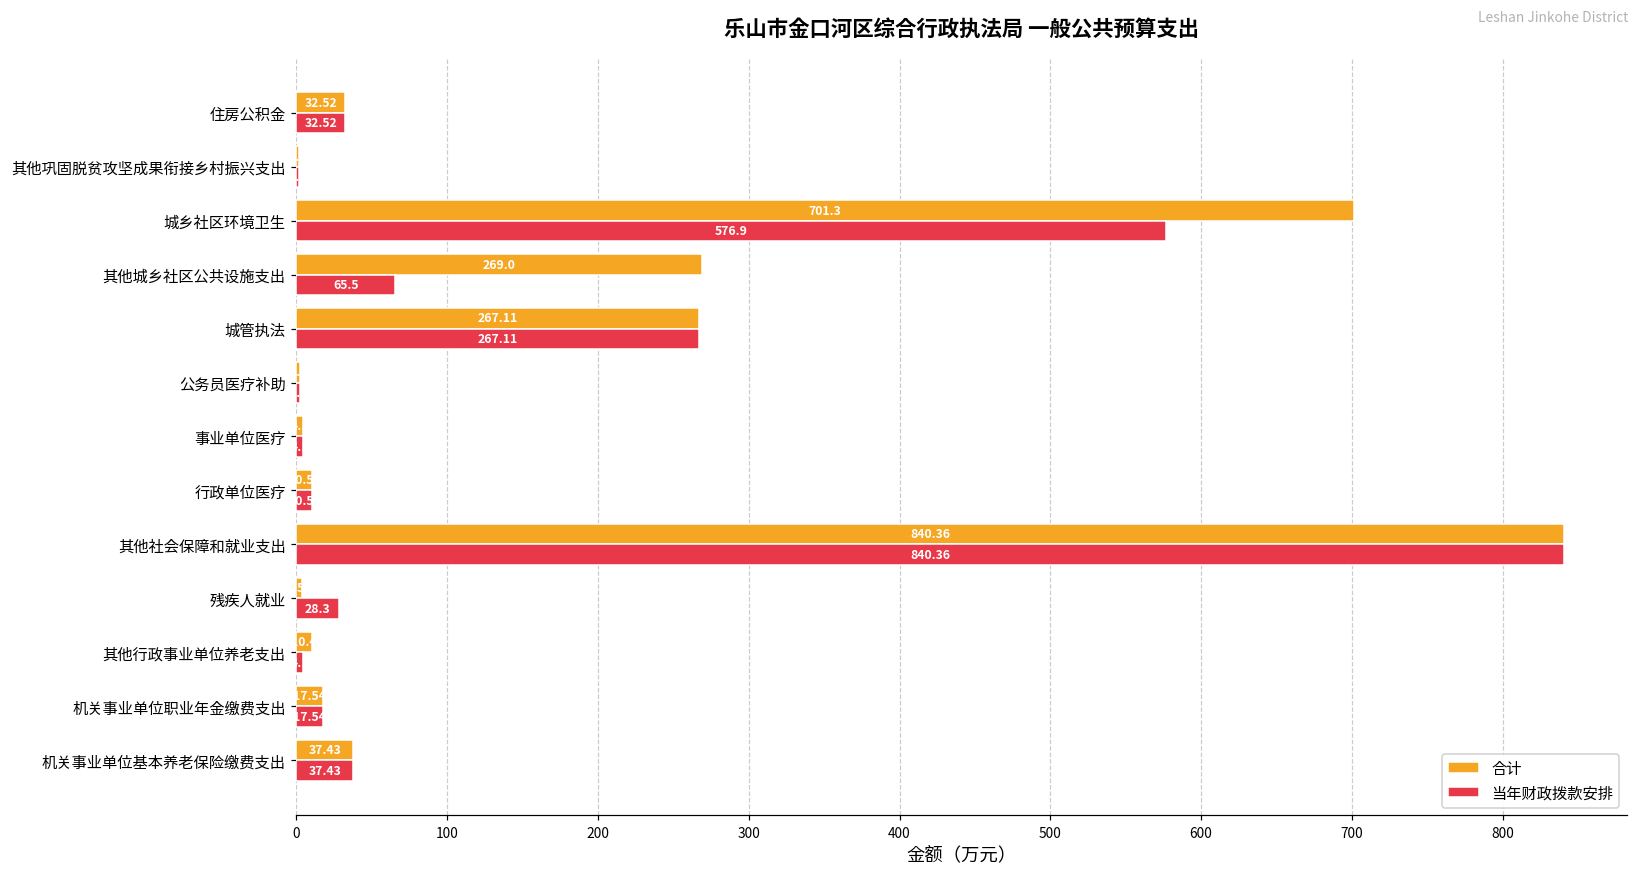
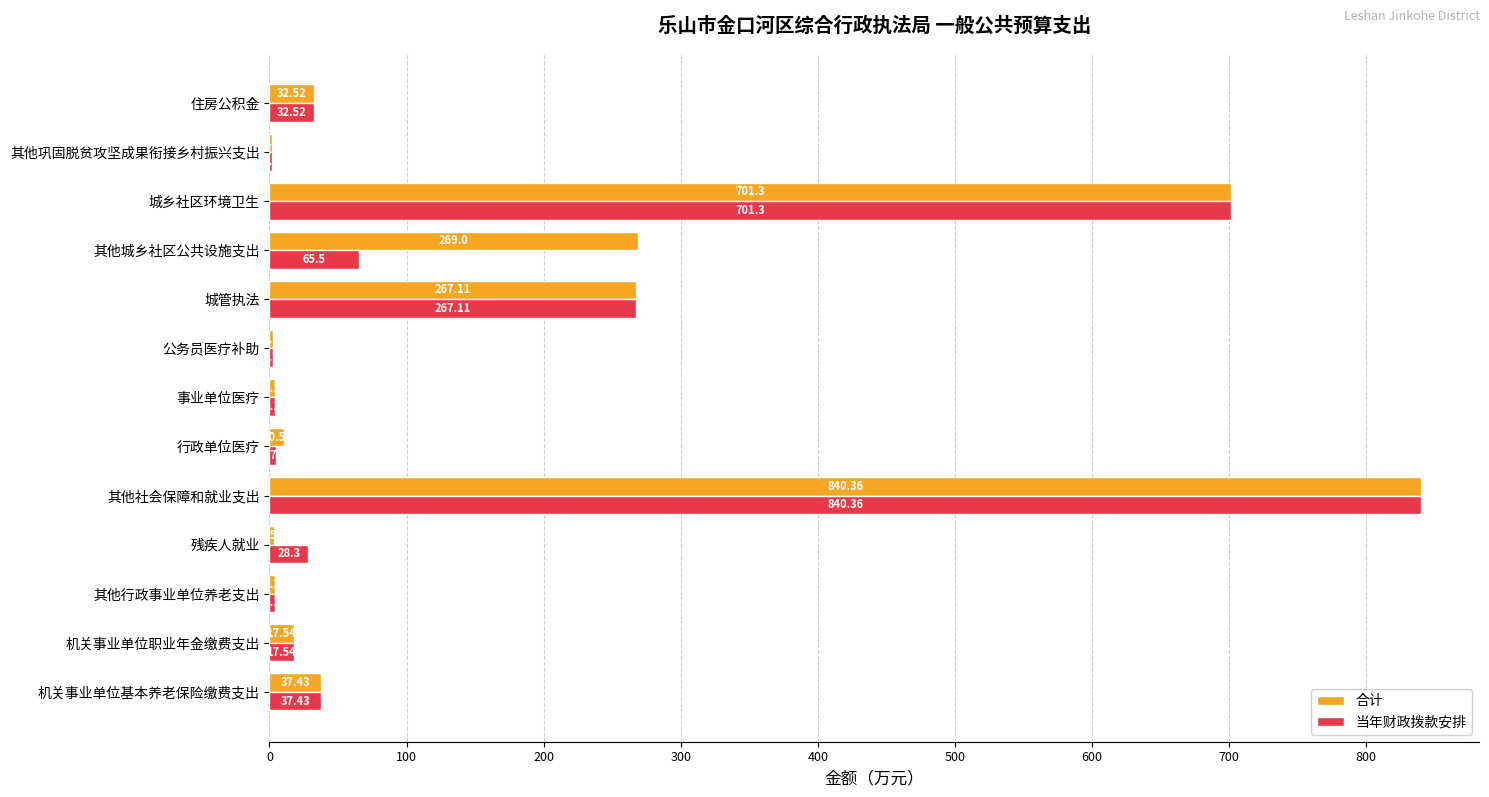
当年财政拨款安排, 城乡社区环境卫生: 576.9 -> 701.3
当年财政拨款安排, 行政单位医疗: 11 -> 5
合计, 其他行政事业单位养老支出: 10 -> 4
